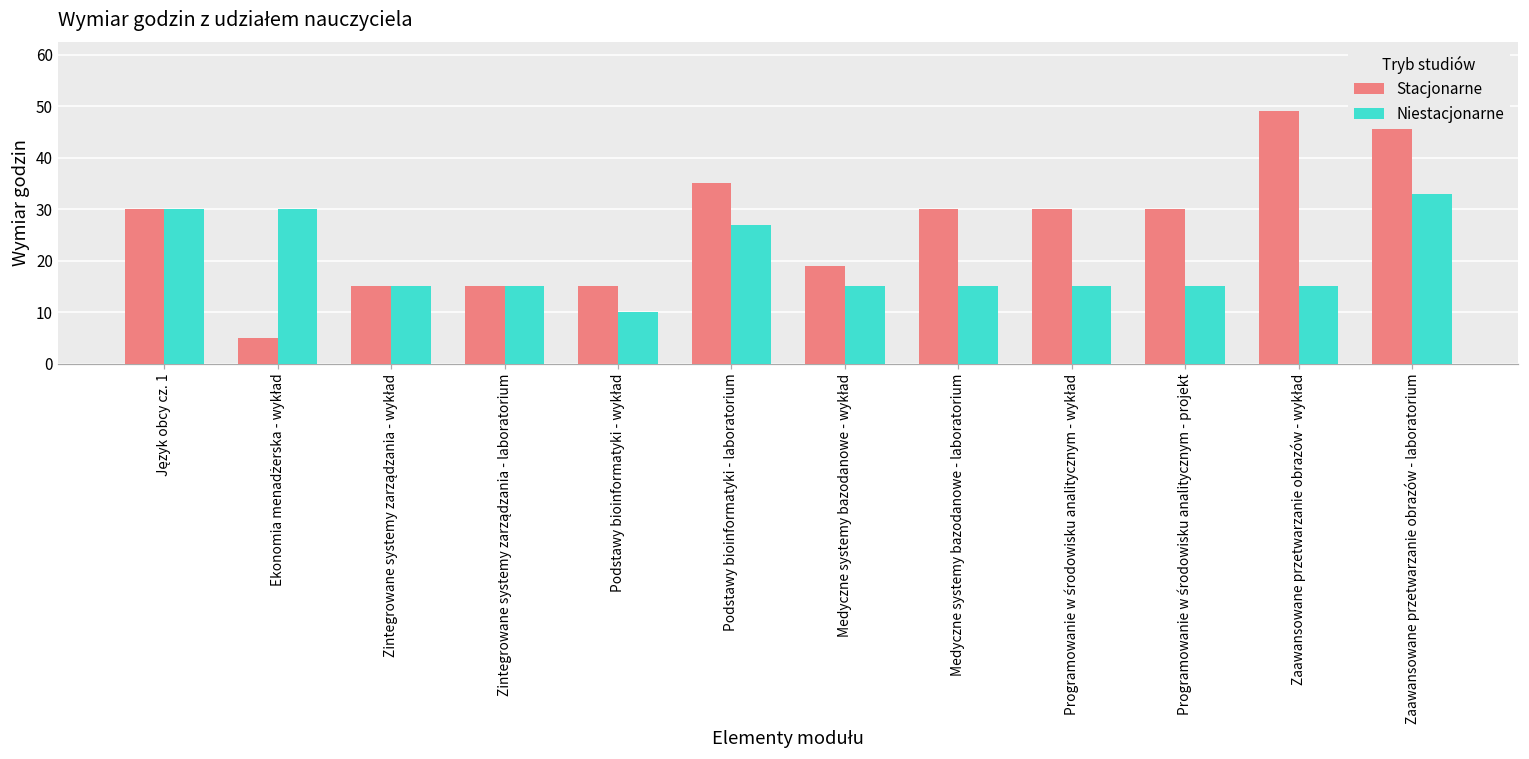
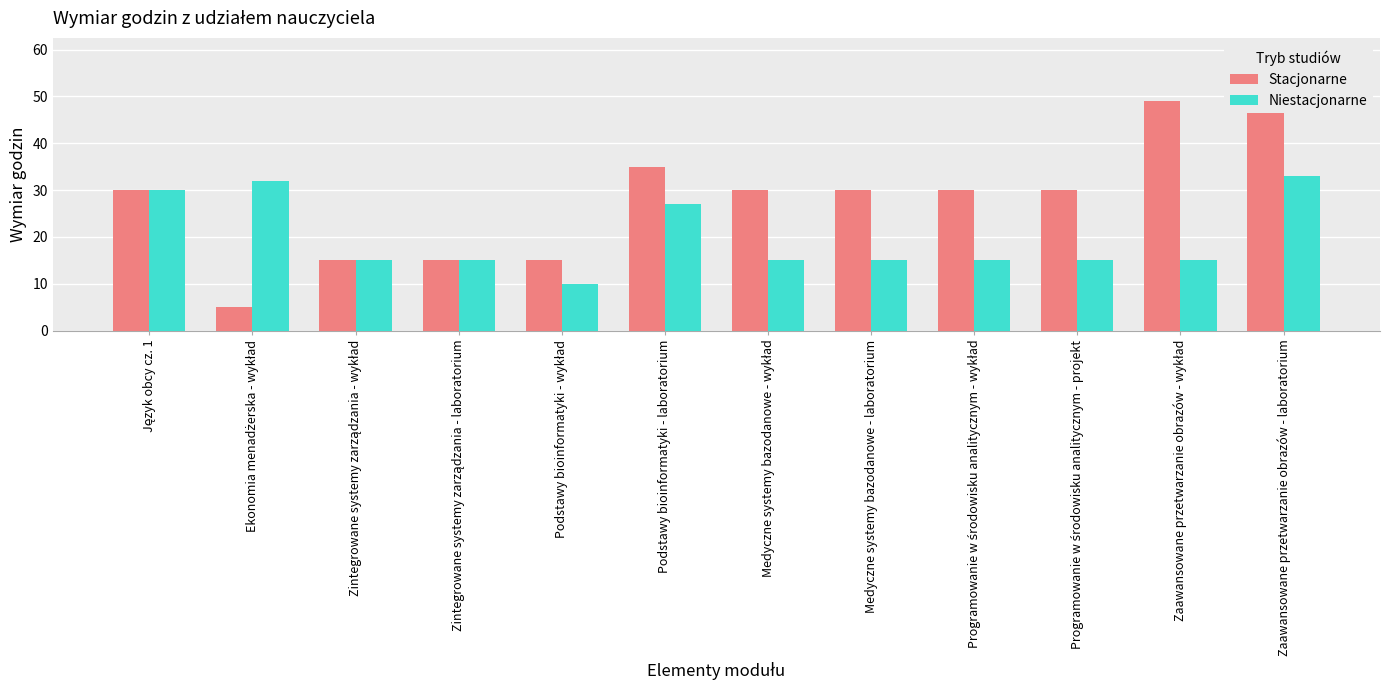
Niestacjonarne, Ekonomia menadżerska - wykład: 30 -> 32
Stacjonarne, Medyczne systemy bazodanowe - wykład: 19 -> 30
